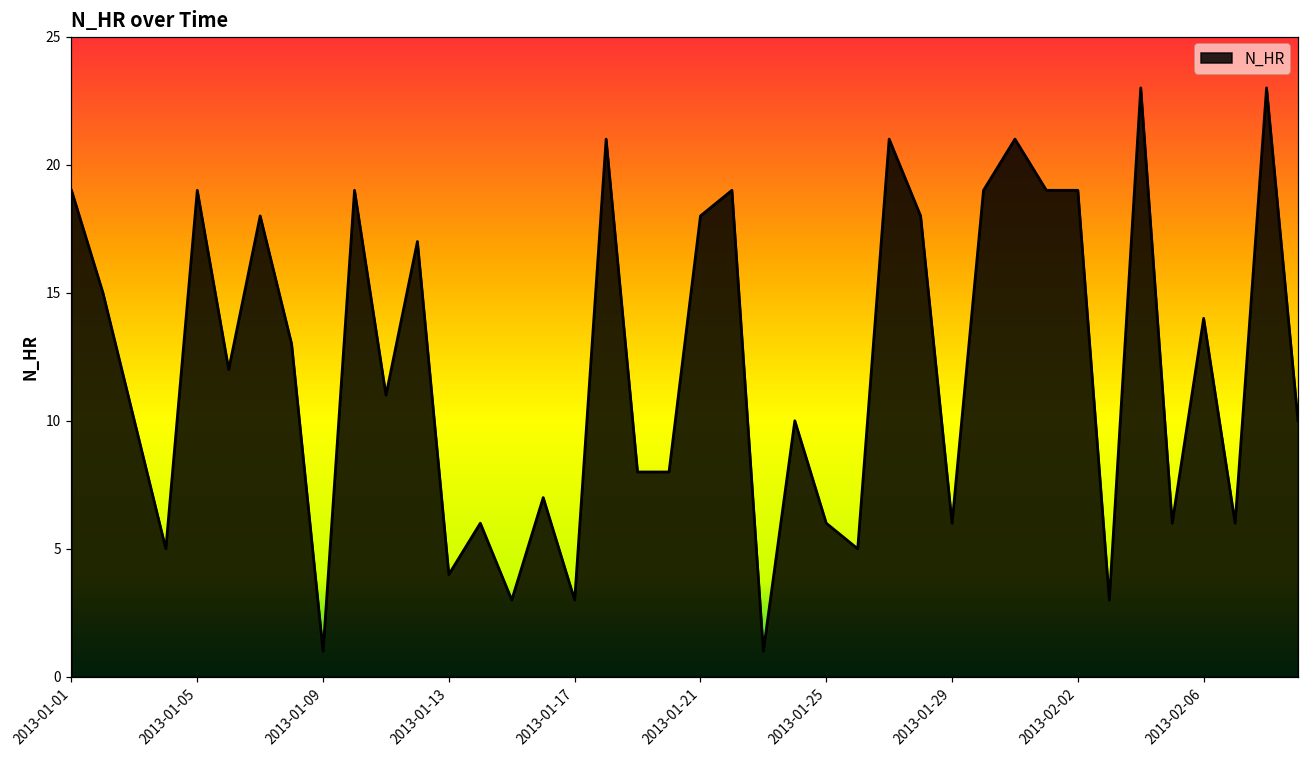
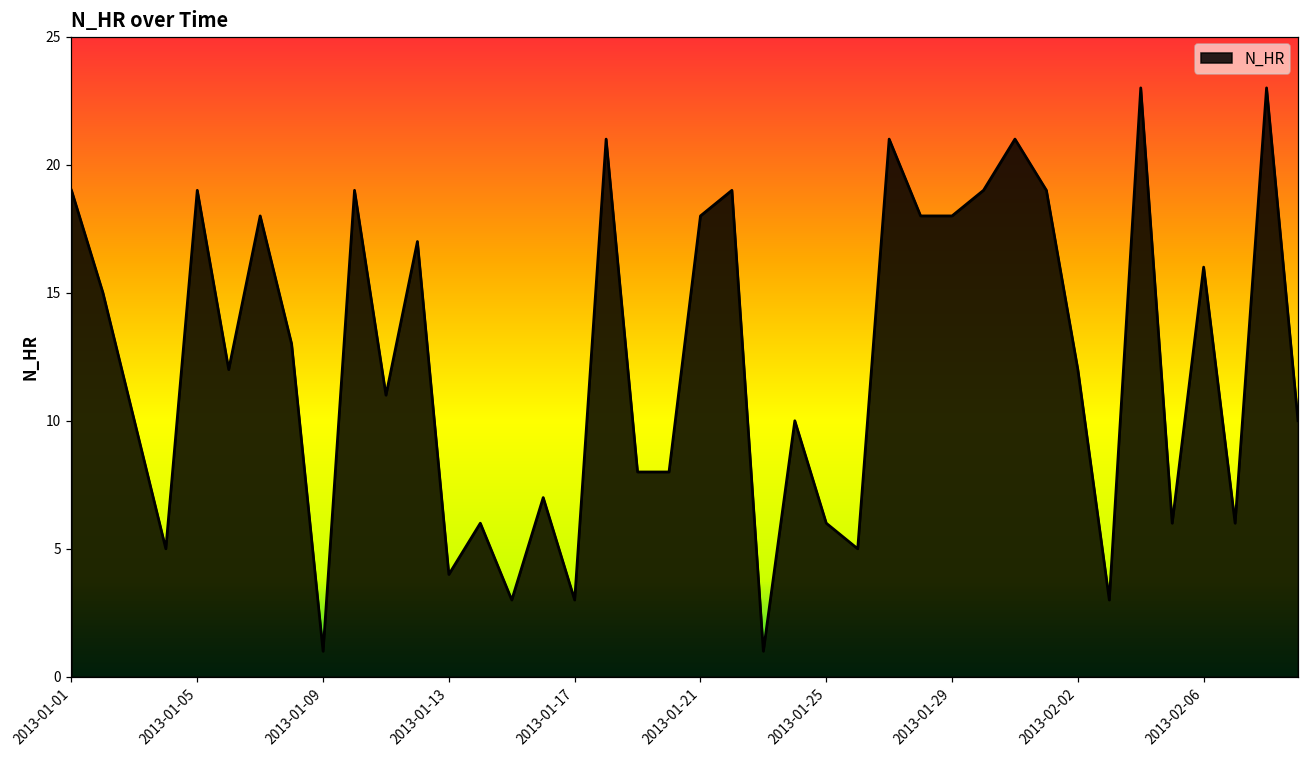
2013-01-29: 6 -> 18
2013-02-02: 19 -> 12
2013-02-06: 14 -> 16
